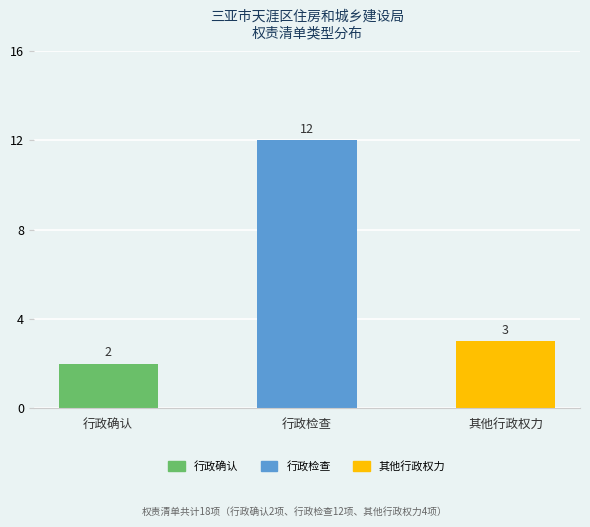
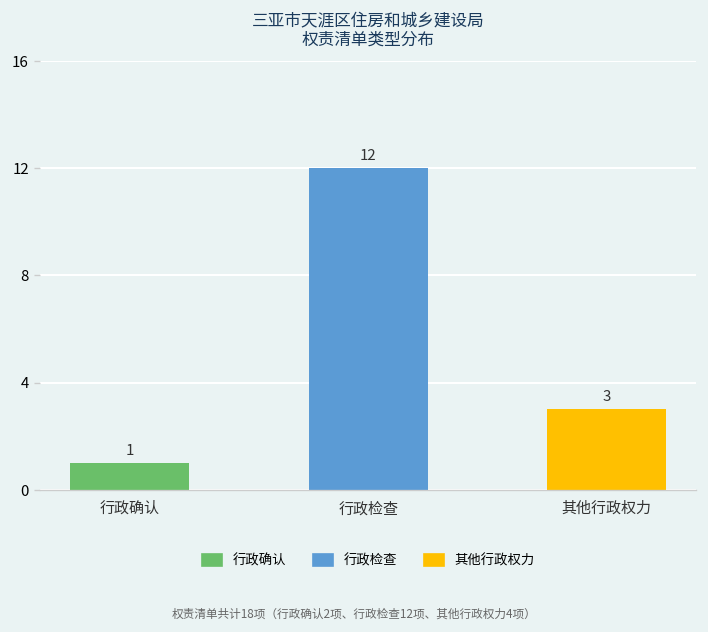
行政确认: 2 -> 1
